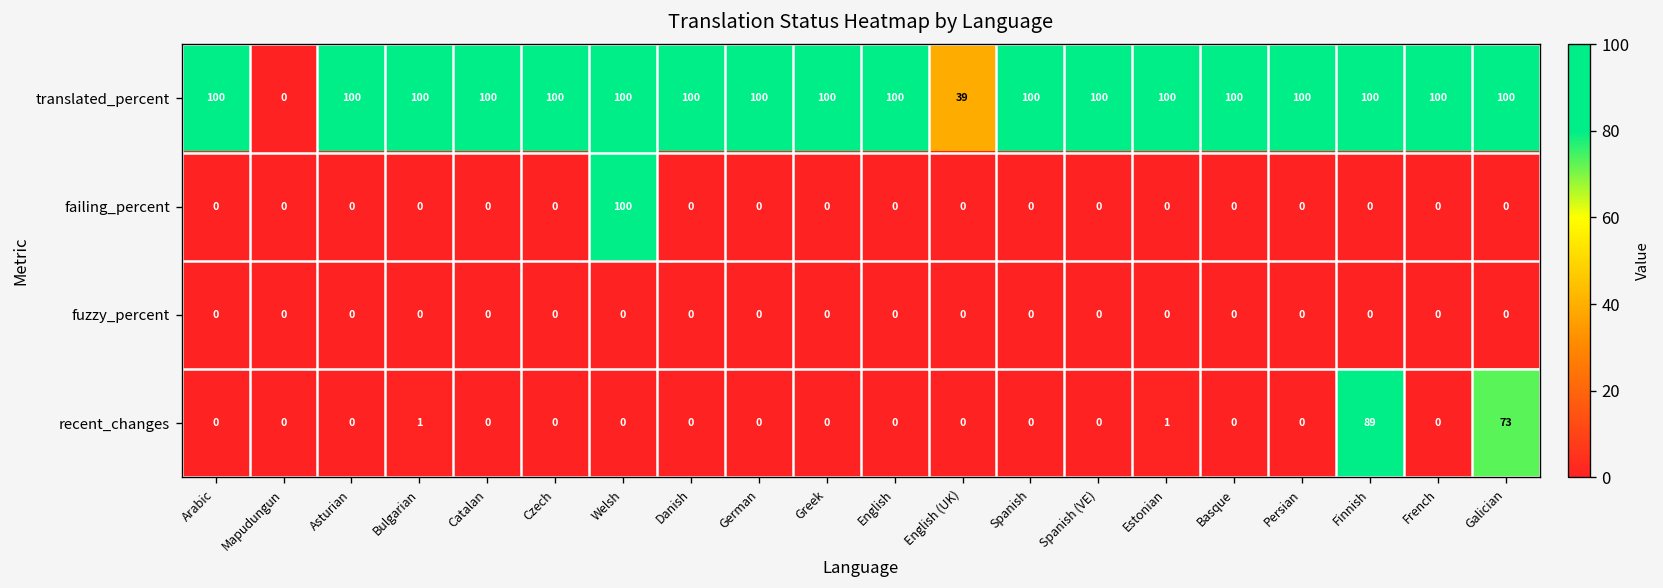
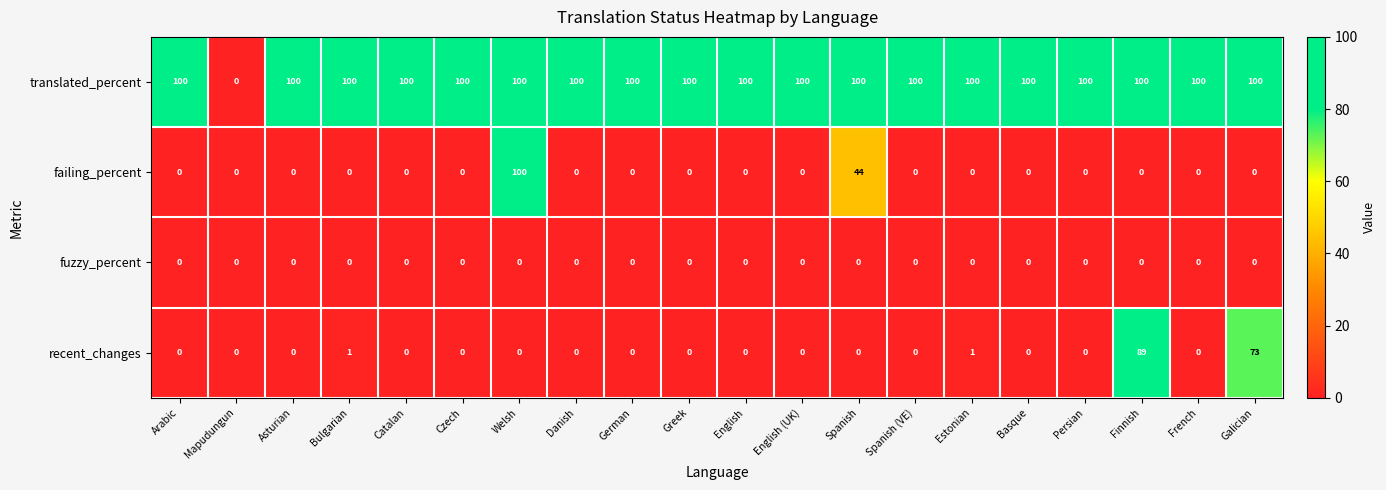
translated_percent, English (UK): 39 -> 100
failing_percent, Spanish: 0 -> 44
